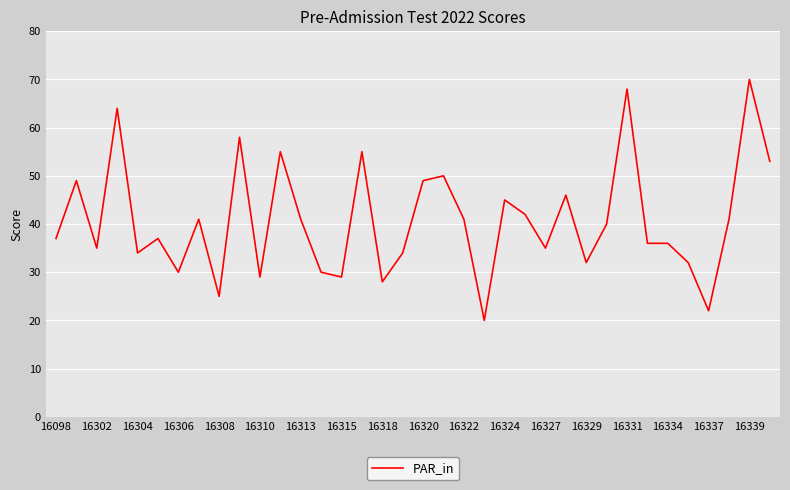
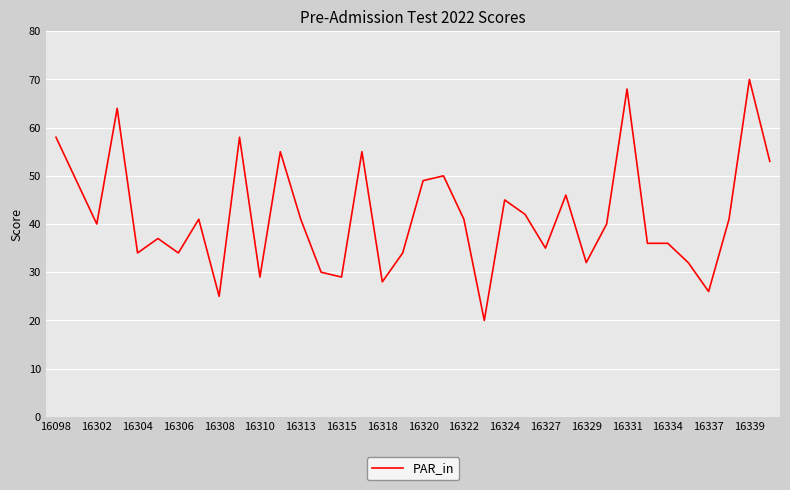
16098: 37 -> 58
16302: 35 -> 40
16306: 30 -> 34
16337: 22 -> 26
